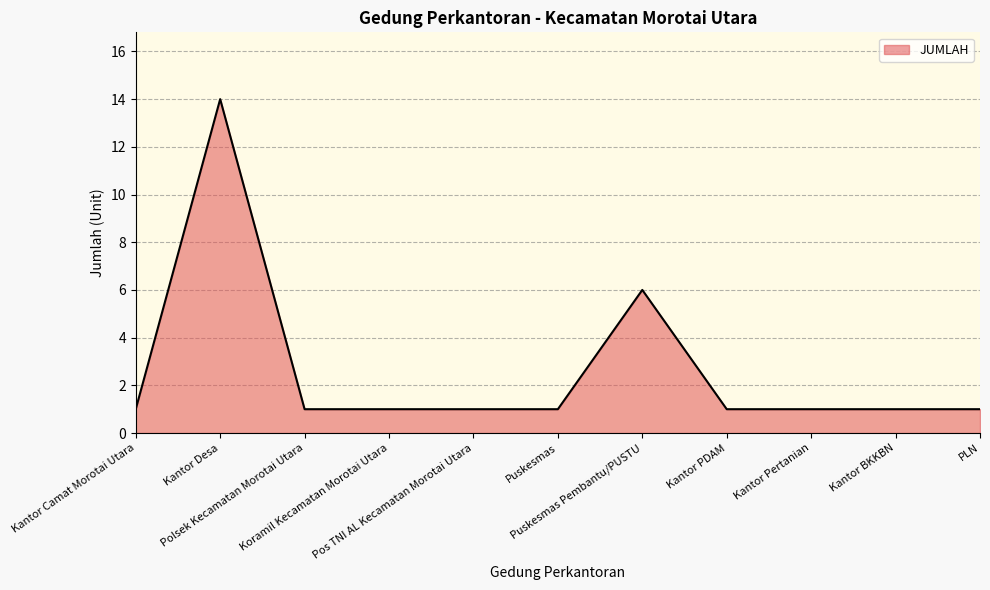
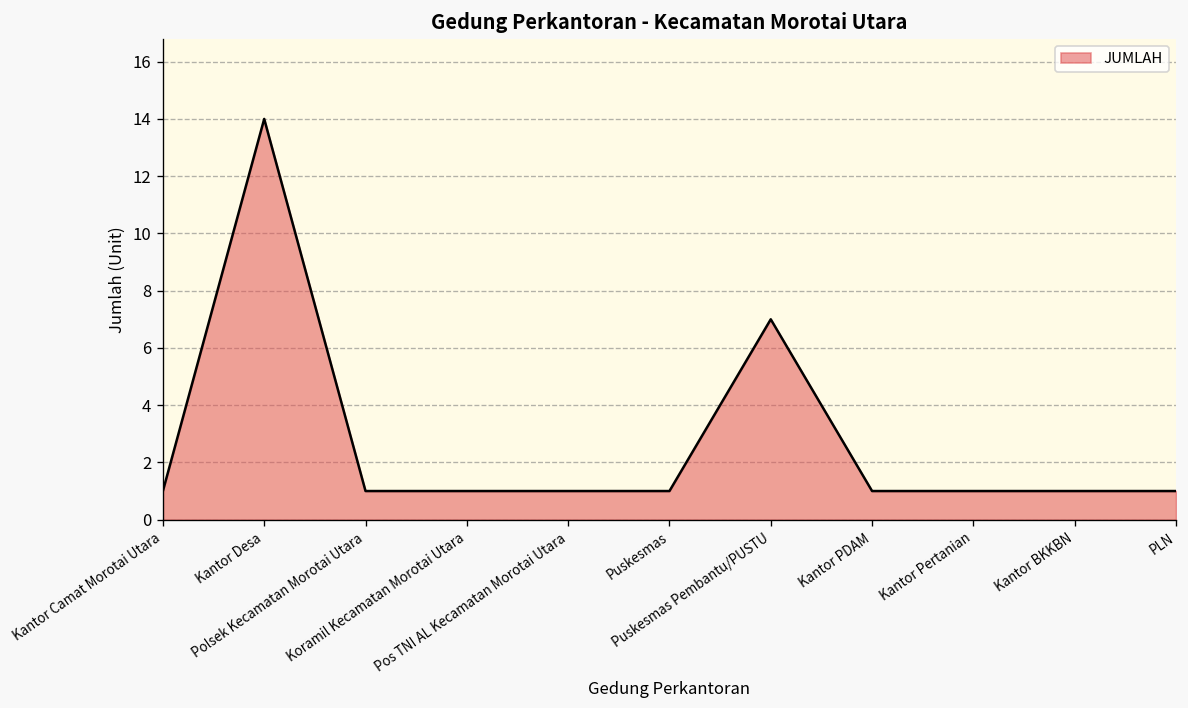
Puskesmas Pembantu/PUSTU: 6 -> 7
